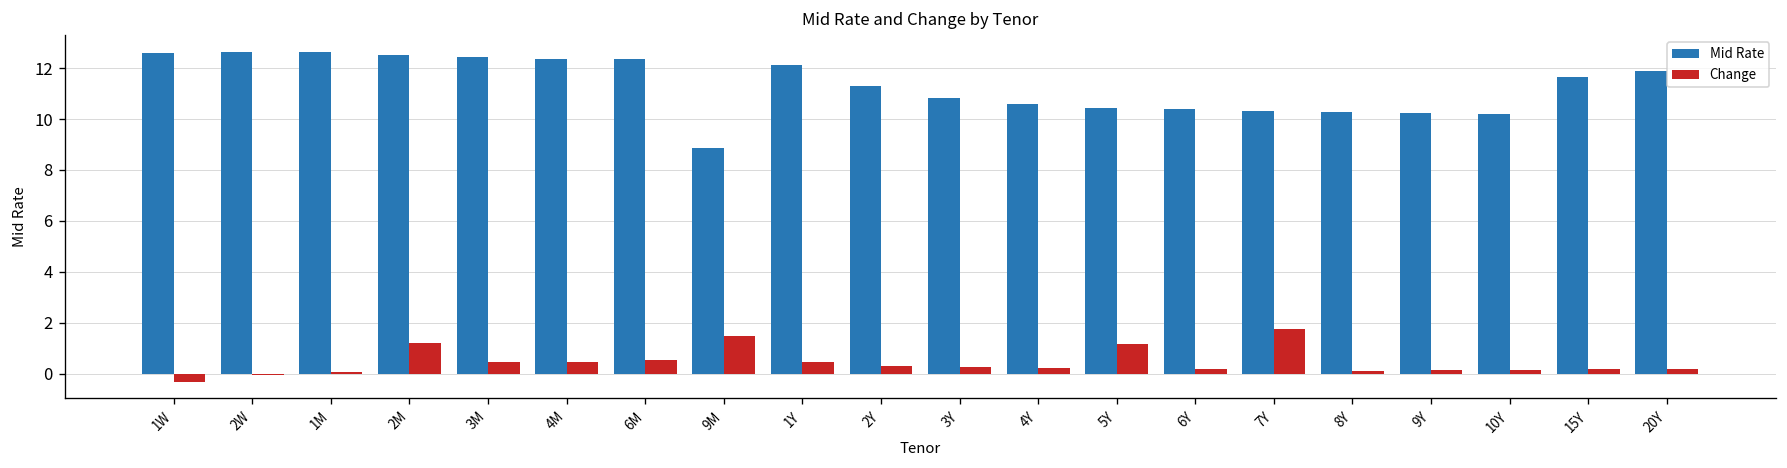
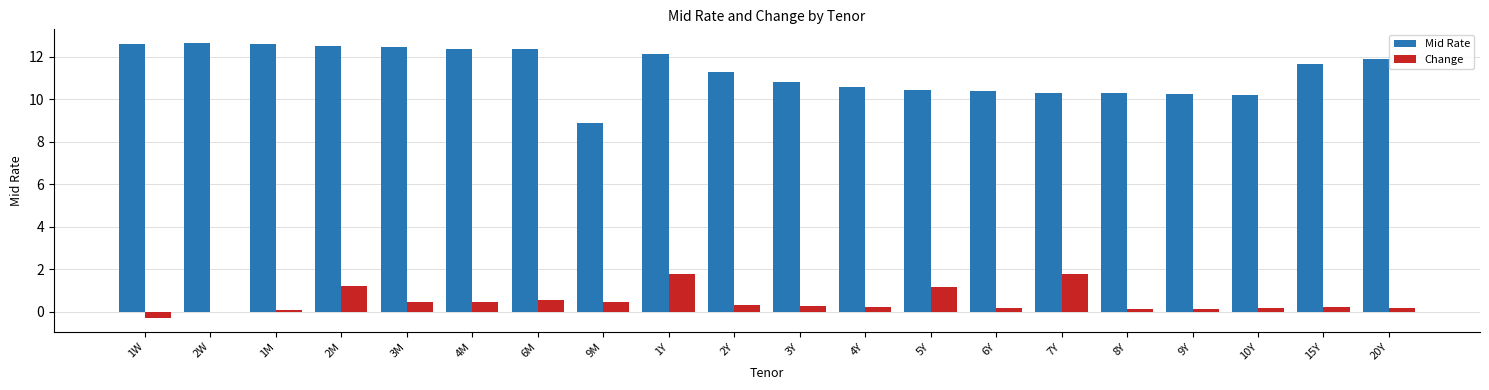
Change, 9M: 1.5 -> 0.5
Change, 1Y: 0.5 -> 1.8
